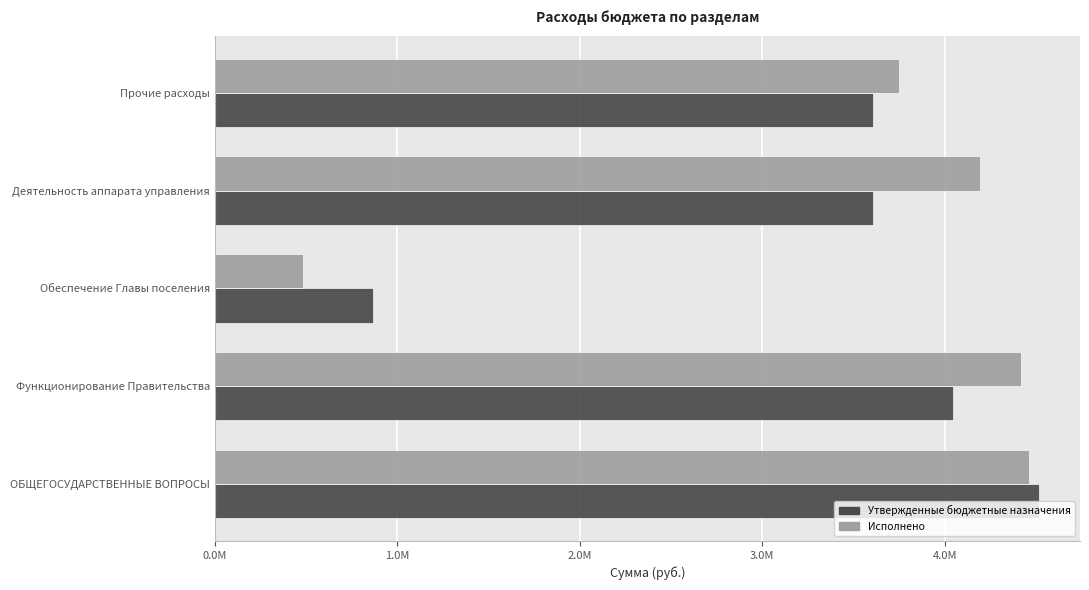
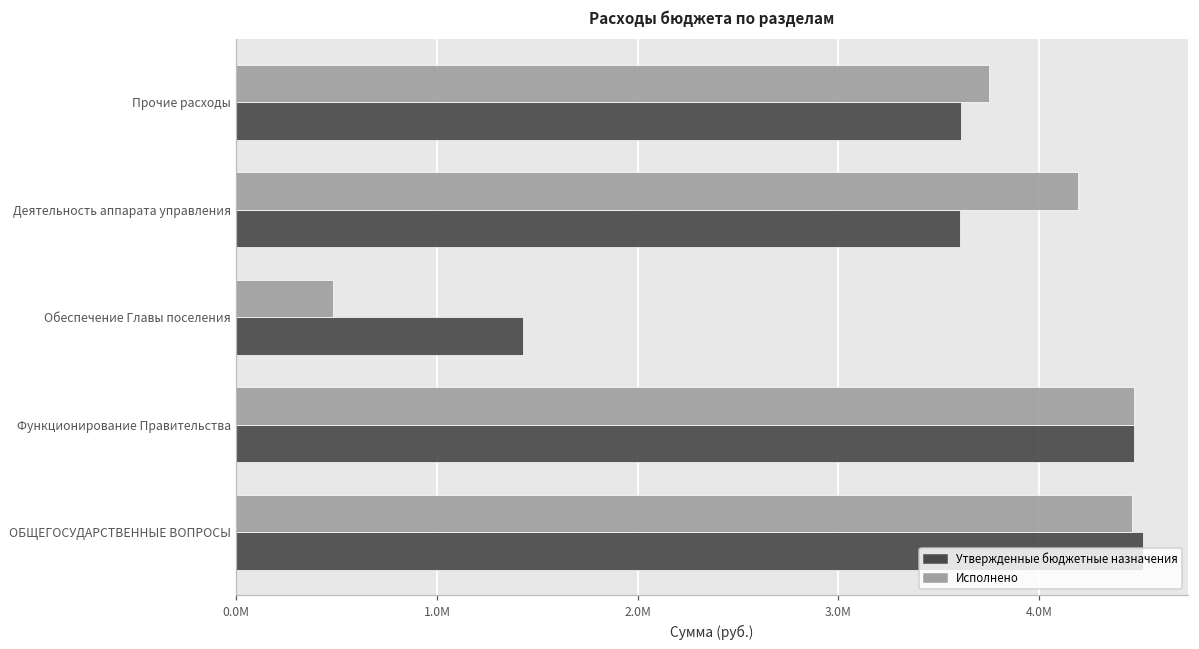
Утвержденные бюджетные назначения, Обеспечение Главы поселения: 0.87М -> 1.43М
Исполнено, Функционирование Правительства: 4.42М -> 4.47М
Утвержденные бюджетные назначения, Функционирование Правительства: 4.05М -> 4.47М
